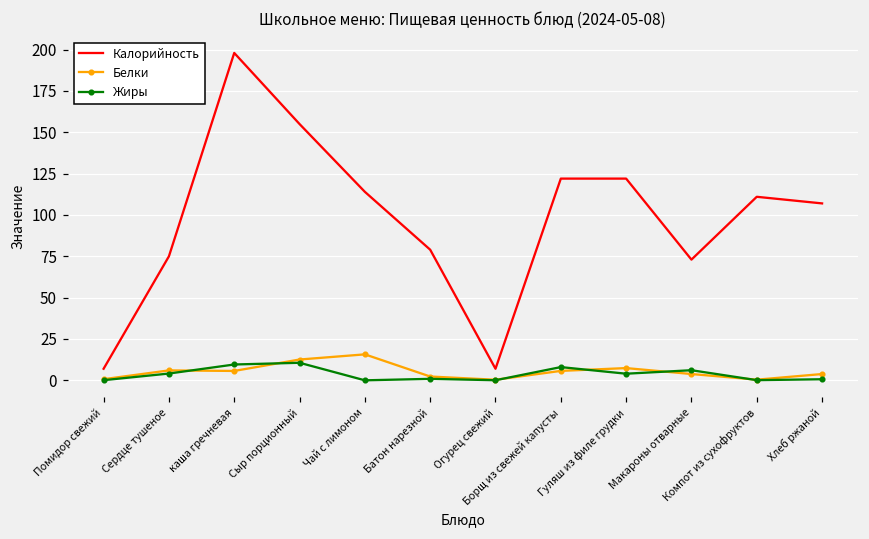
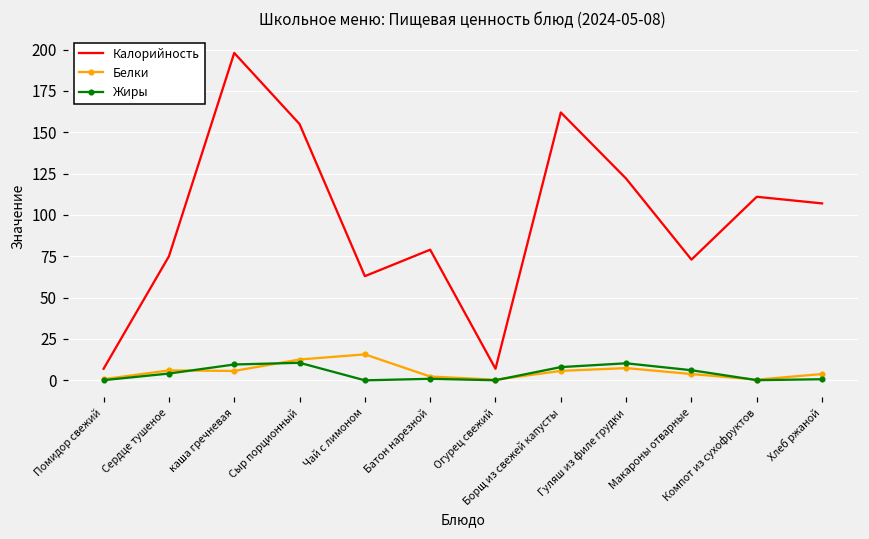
Калорийность, Чай с лимоном: 114 -> 63
Калорийность, Борщ из свежей капусты: 122 -> 162
Жиры, Гуляш из филе грудки: 4 -> 10
